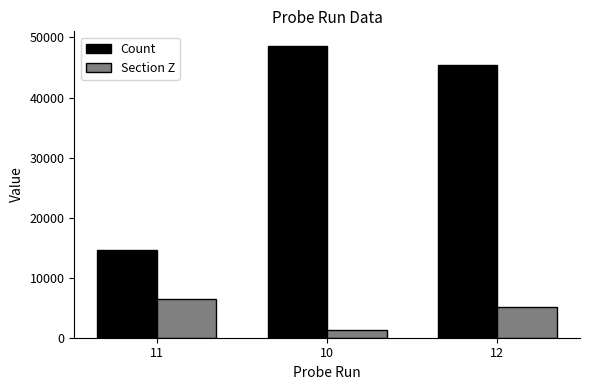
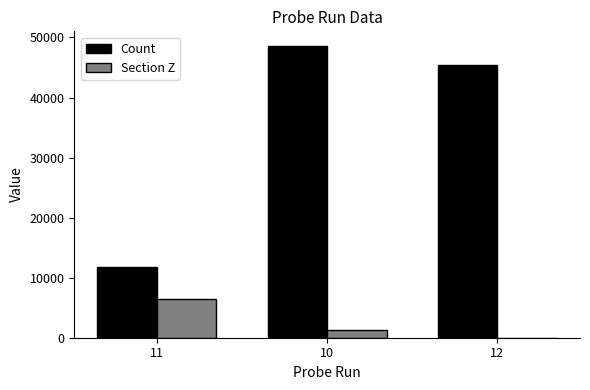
Count, 11: 15000 -> 12000
Section Z, 12: 5000 -> 0
